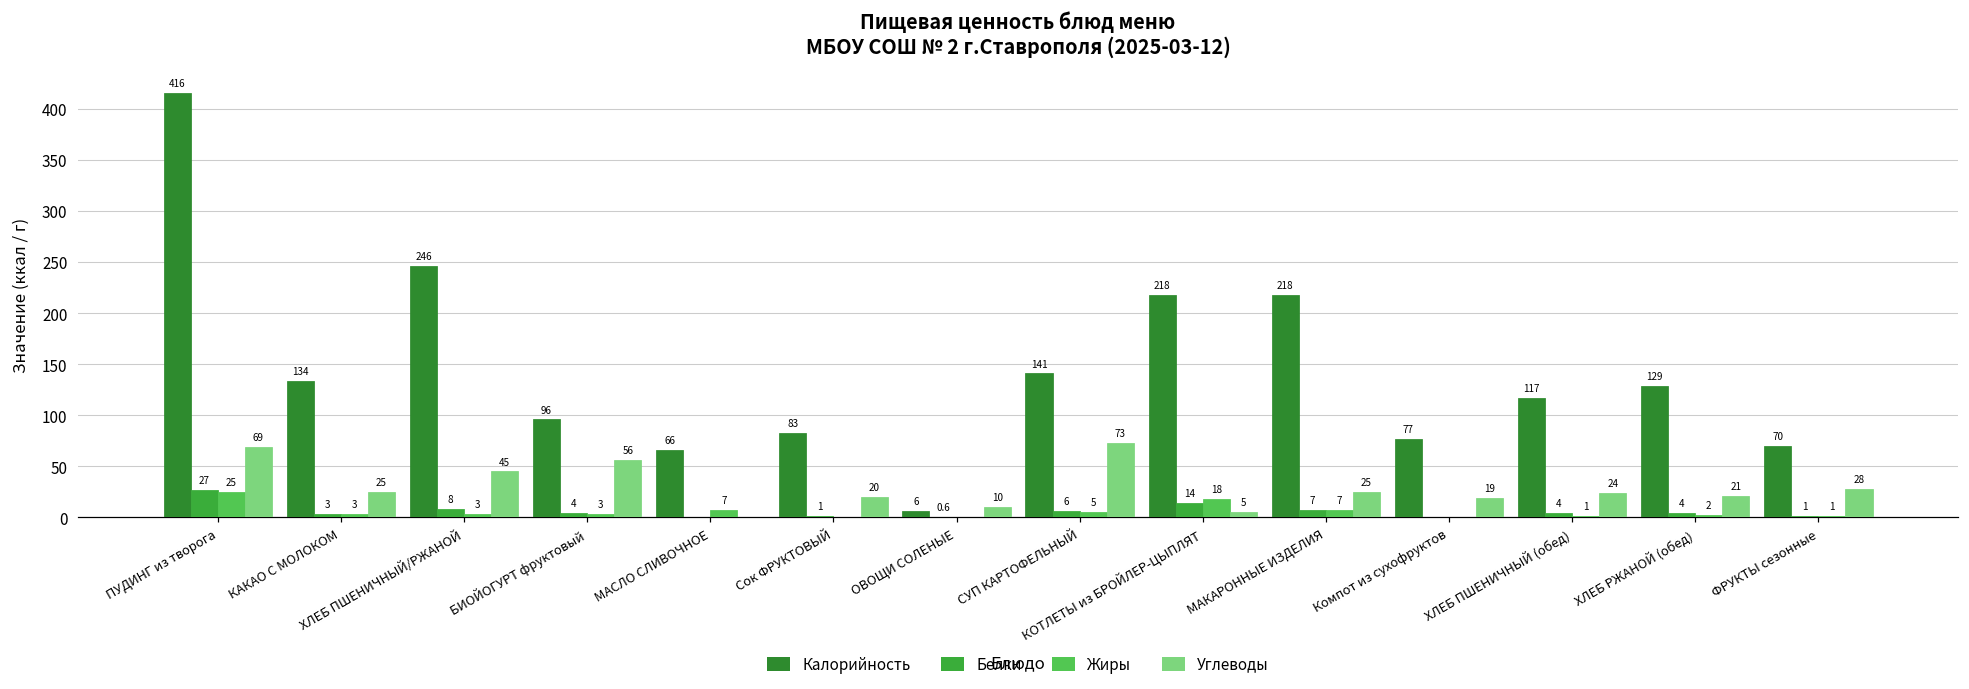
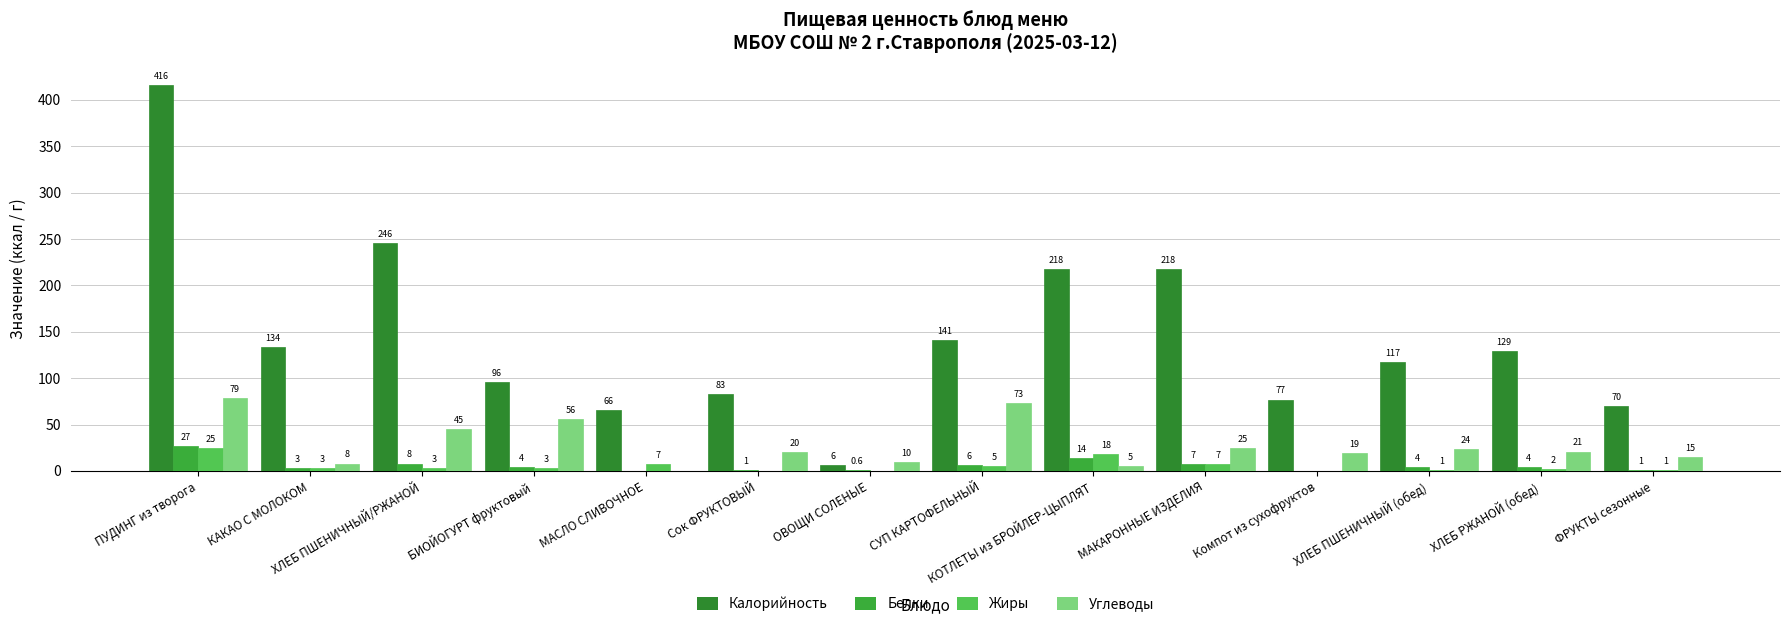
Углеводы, ПУДИНГ из творога: 69 -> 79
Углеводы, КАКАО С МОЛОКОМ: 25 -> 8
Углеводы, ФРУКТЫ сезонные: 28 -> 15
